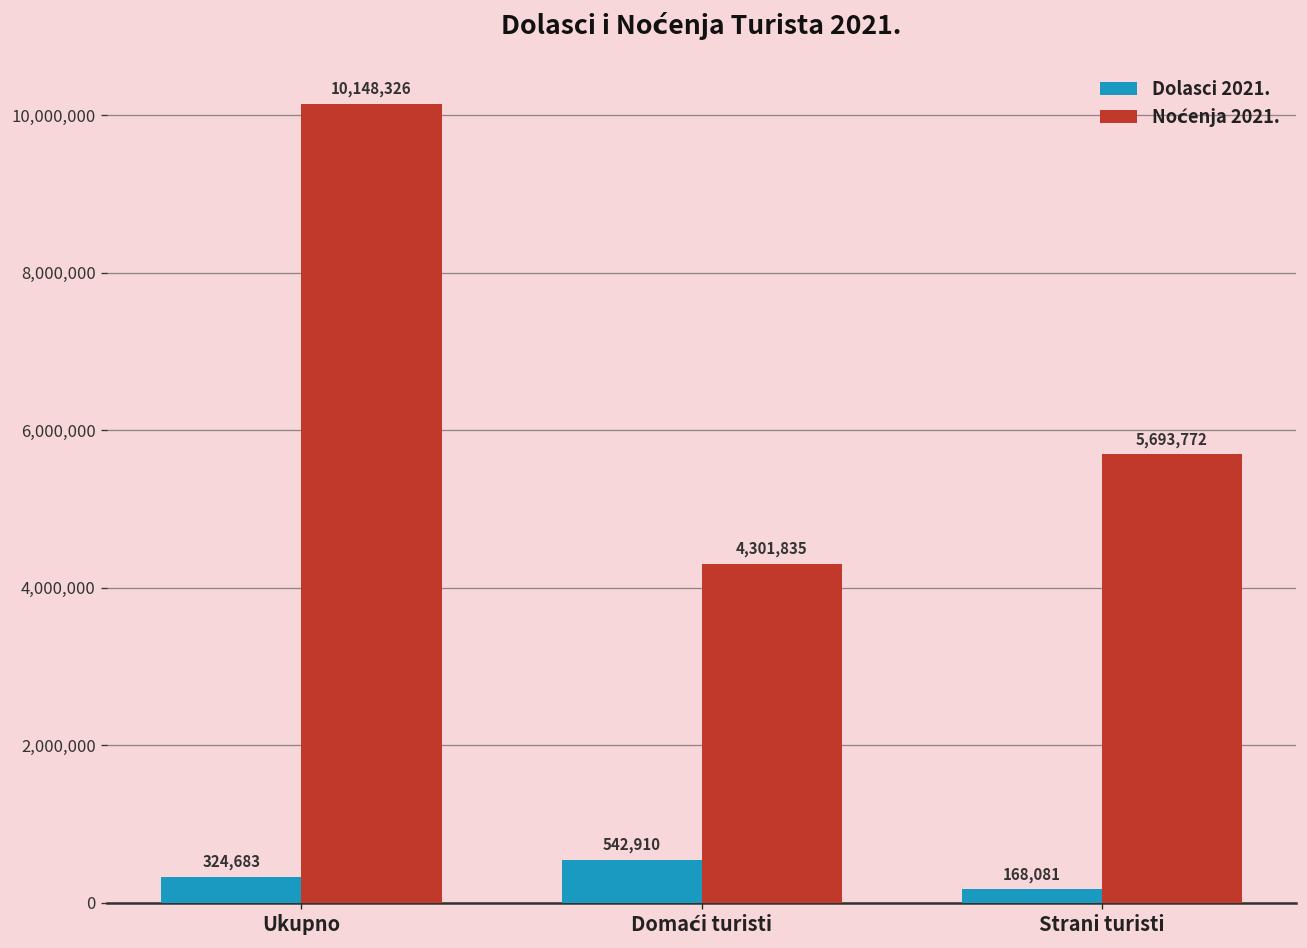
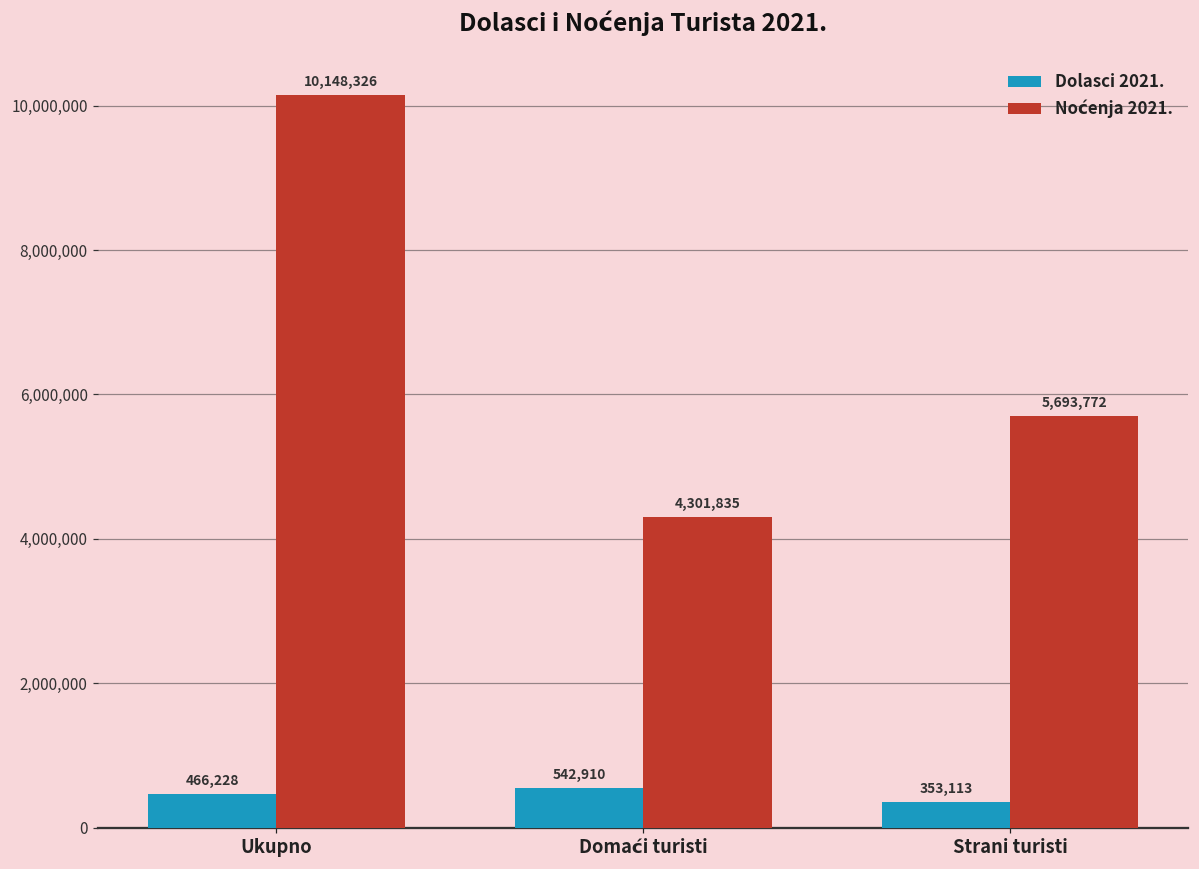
Dolasci 2021., Ukupno: 324,683 -> 466,228
Dolasci 2021., Strani turisti: 168,081 -> 353,113
